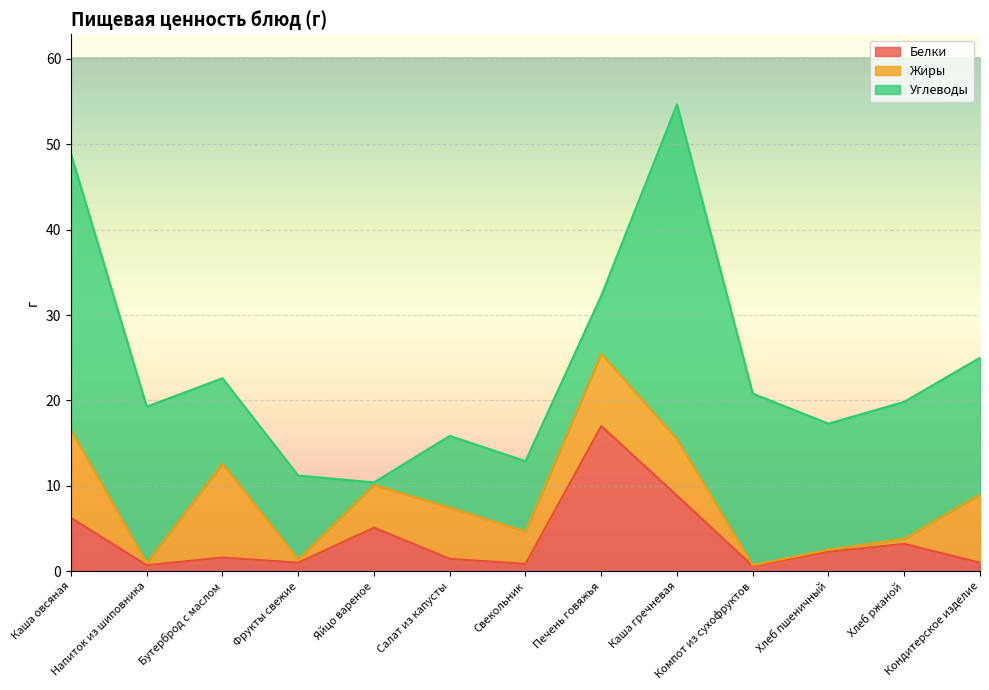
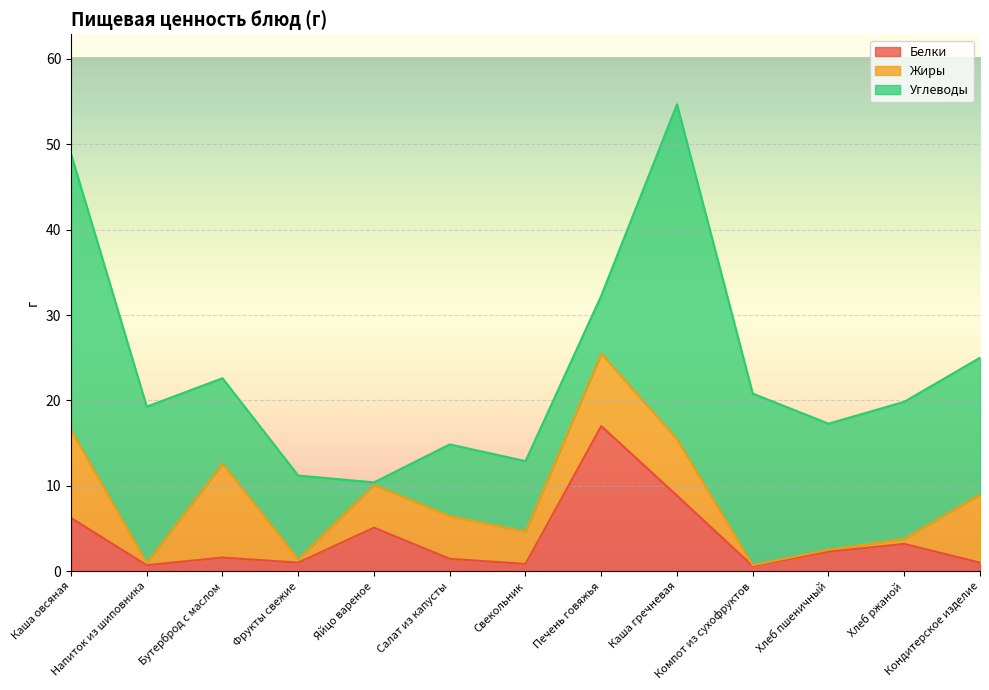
Жиры, Салат из капусты: 6 -> 5
